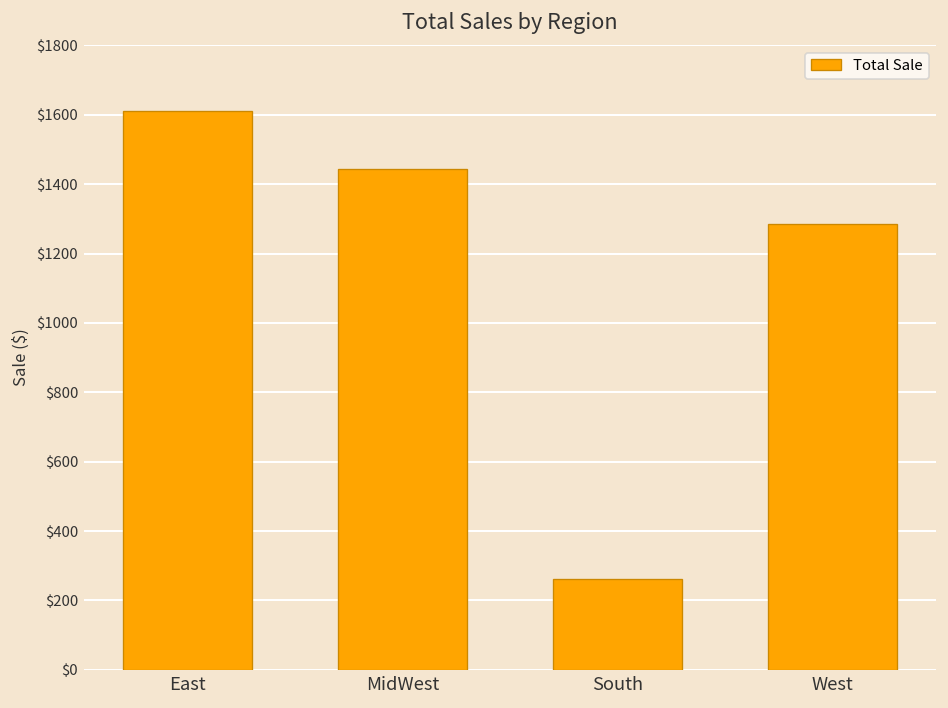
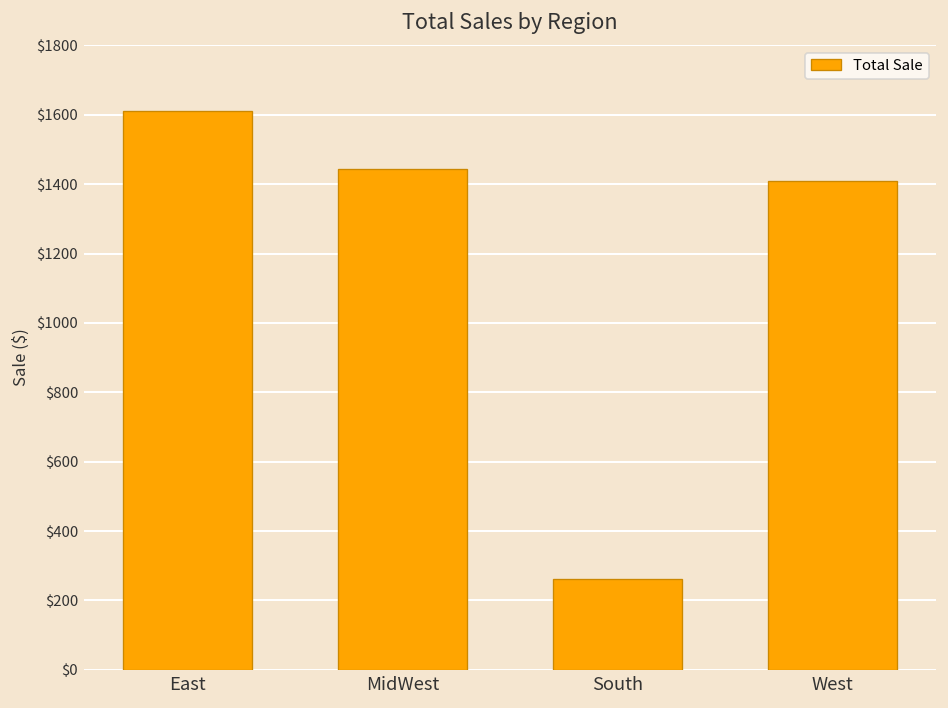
West: $1290 -> $1410
